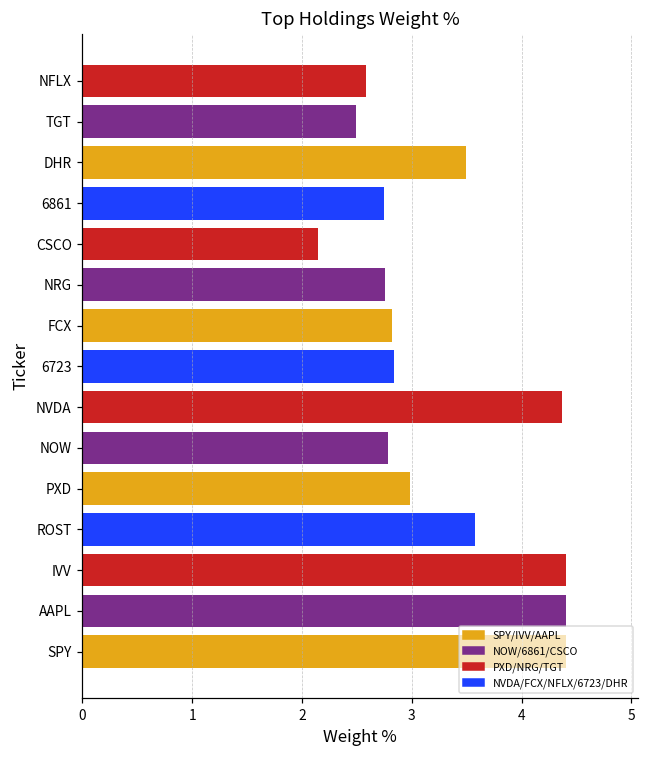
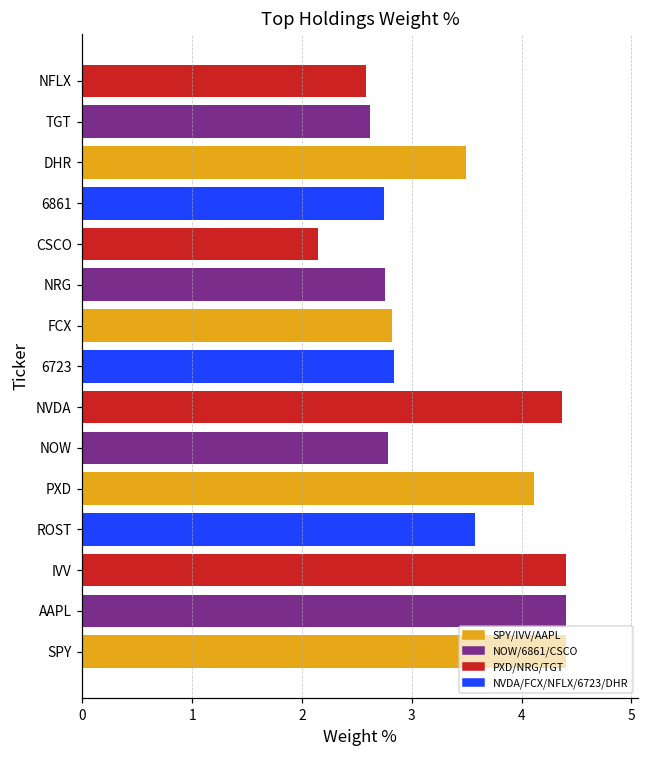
TGT: 2.5 -> 2.6
PXD: 3.0 -> 4.1
